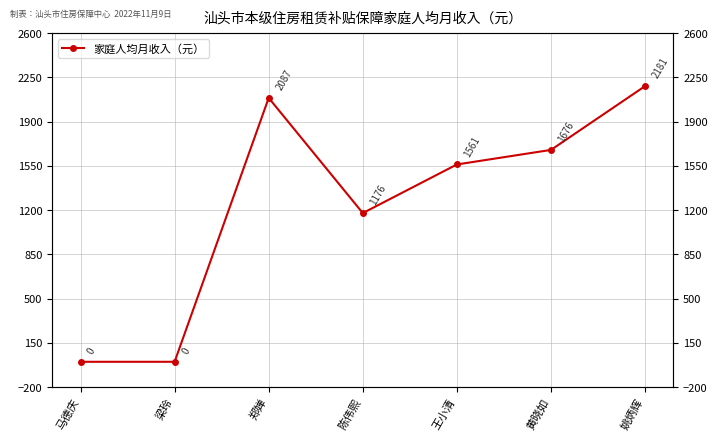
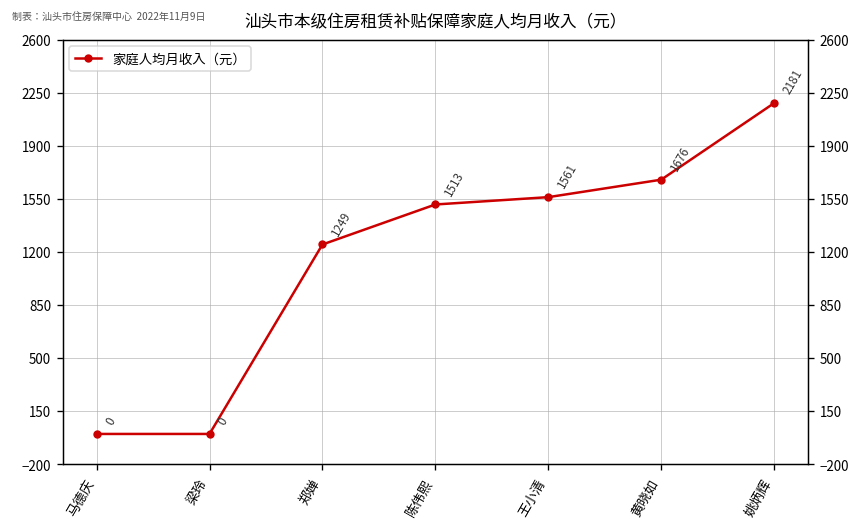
郑婵: 2087 -> 1249
陈伟熙: 1176 -> 1513
